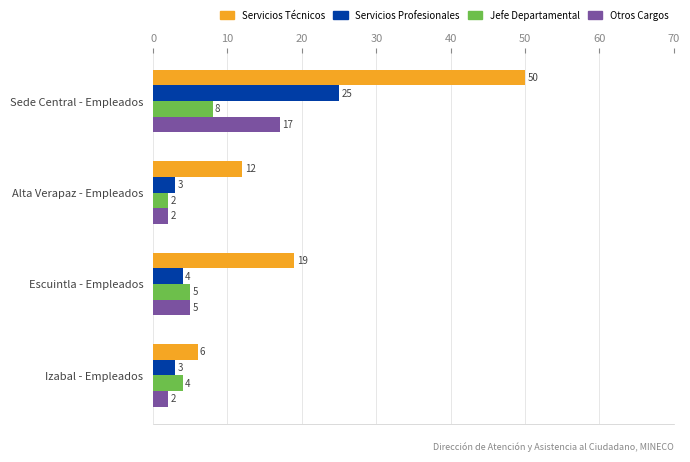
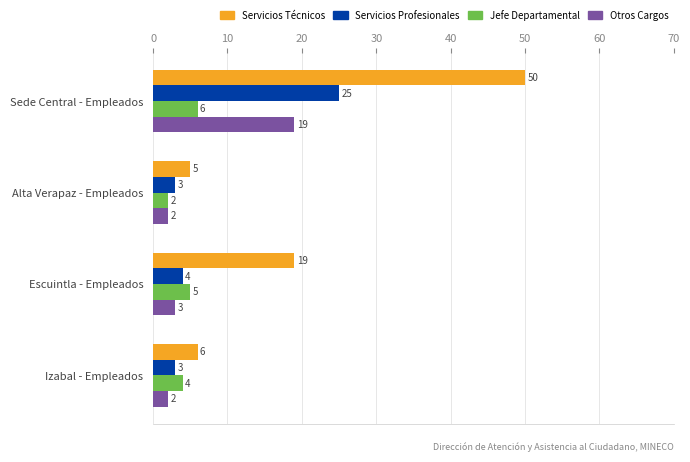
Jefe Departamental, Sede Central - Empleados: 8 -> 6
Otros Cargos, Sede Central - Empleados: 17 -> 19
Servicios Técnicos, Alta Verapaz - Empleados: 12 -> 5
Otros Cargos, Escuintla - Empleados: 5 -> 3
